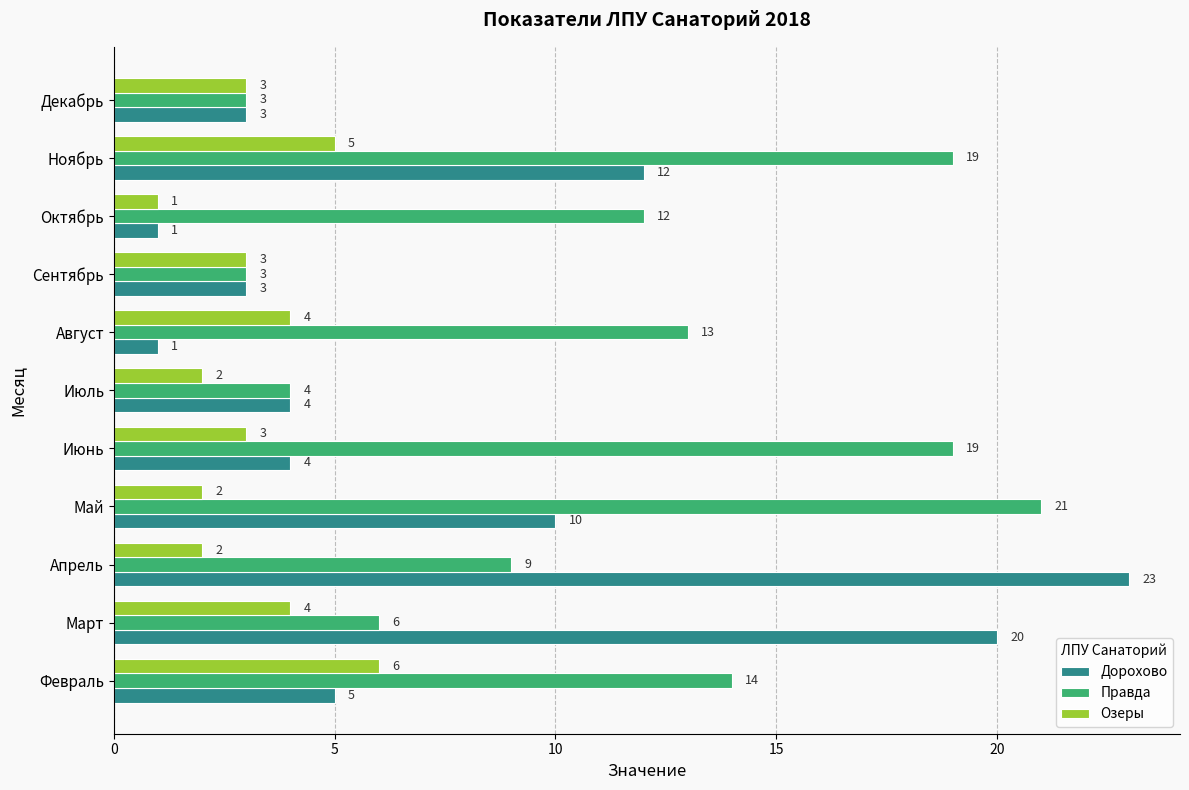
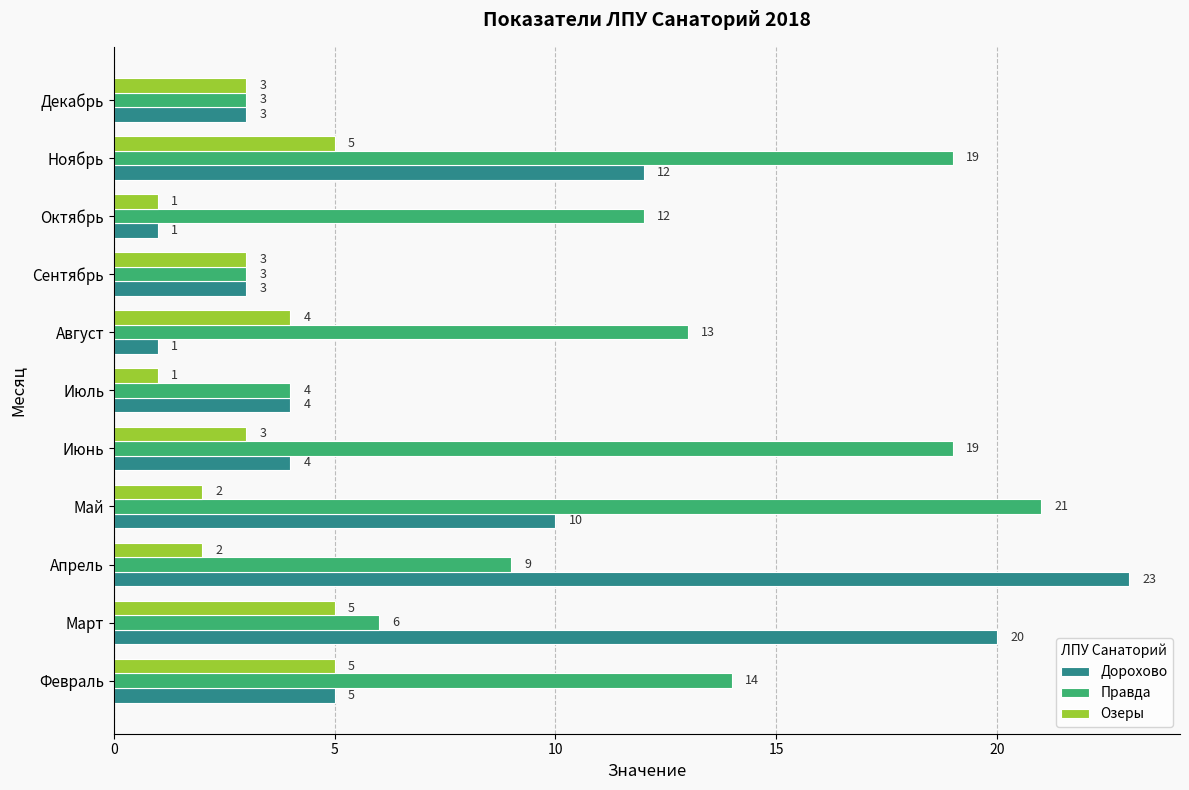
Озеры, Июль: 2 -> 1
Озеры, Март: 4 -> 5
Озеры, Февраль: 6 -> 5
